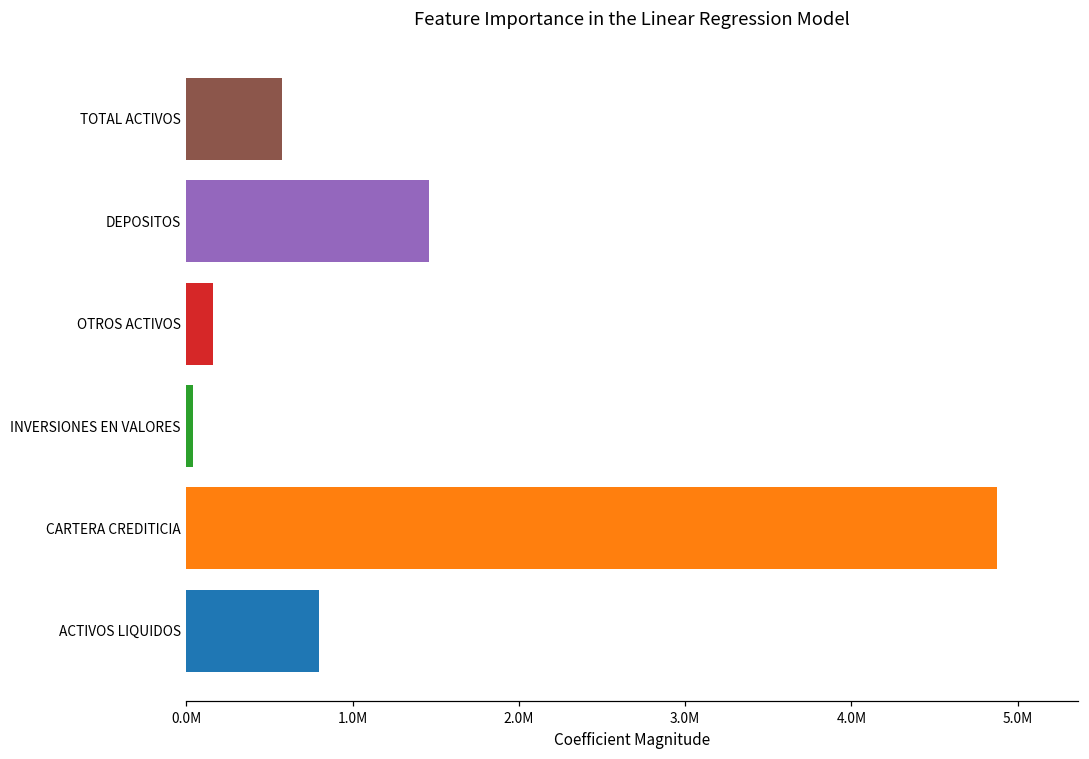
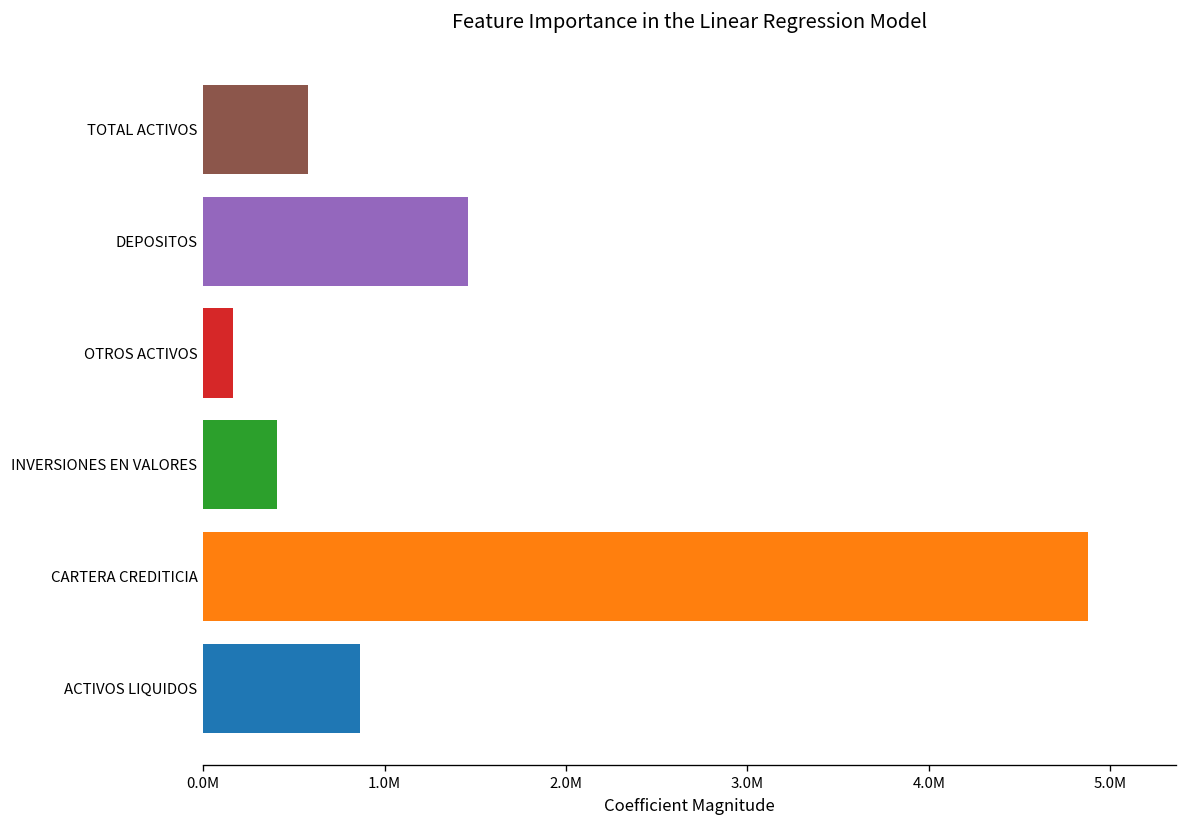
INVERSIONES EN VALORES: 40000 -> 410000
ACTIVOS LIQUIDOS: 800000 -> 860000
